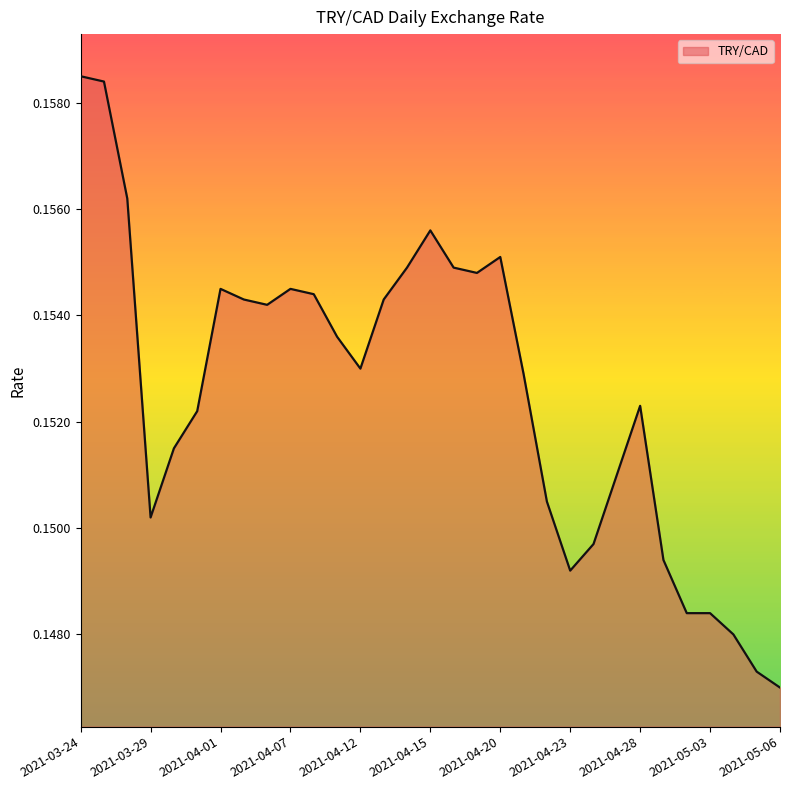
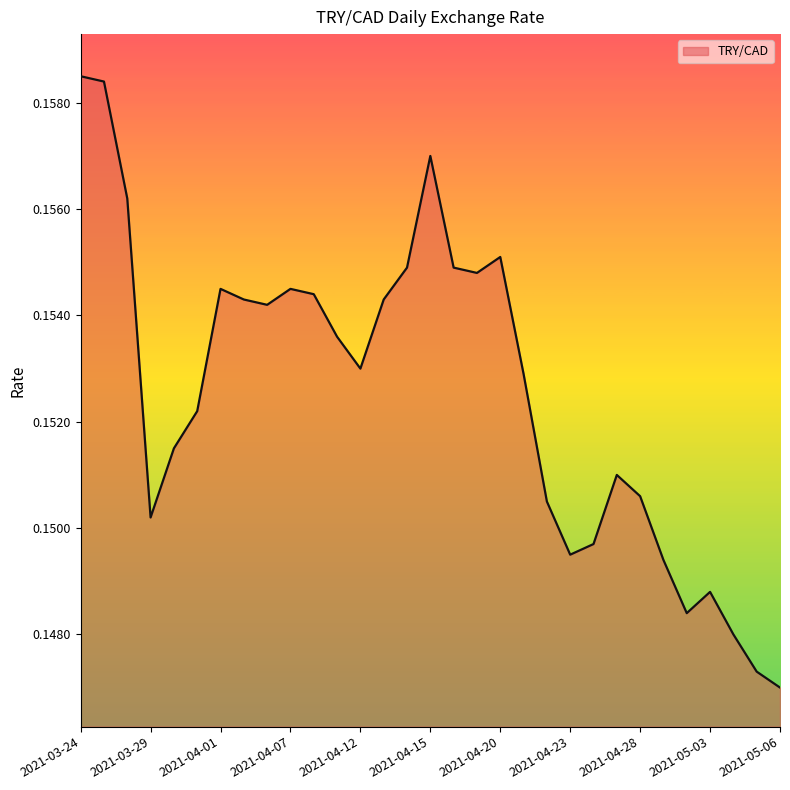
2021-04-15: 0.1556 -> 0.1570
2021-04-23: 0.1492 -> 0.1495
2021-04-28: 0.1523 -> 0.1506
2021-05-03: 0.1484 -> 0.1488
